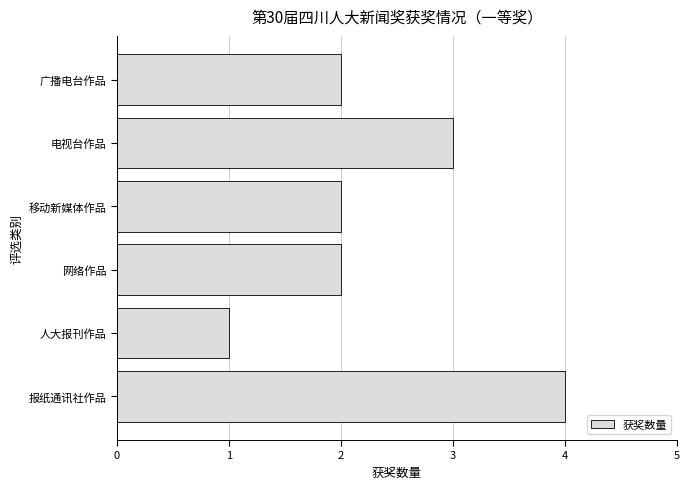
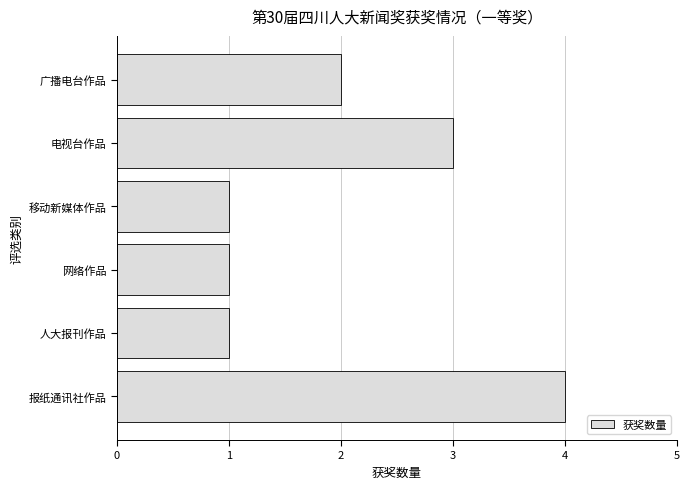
移动新媒体作品: 2 -> 1
网络作品: 2 -> 1
